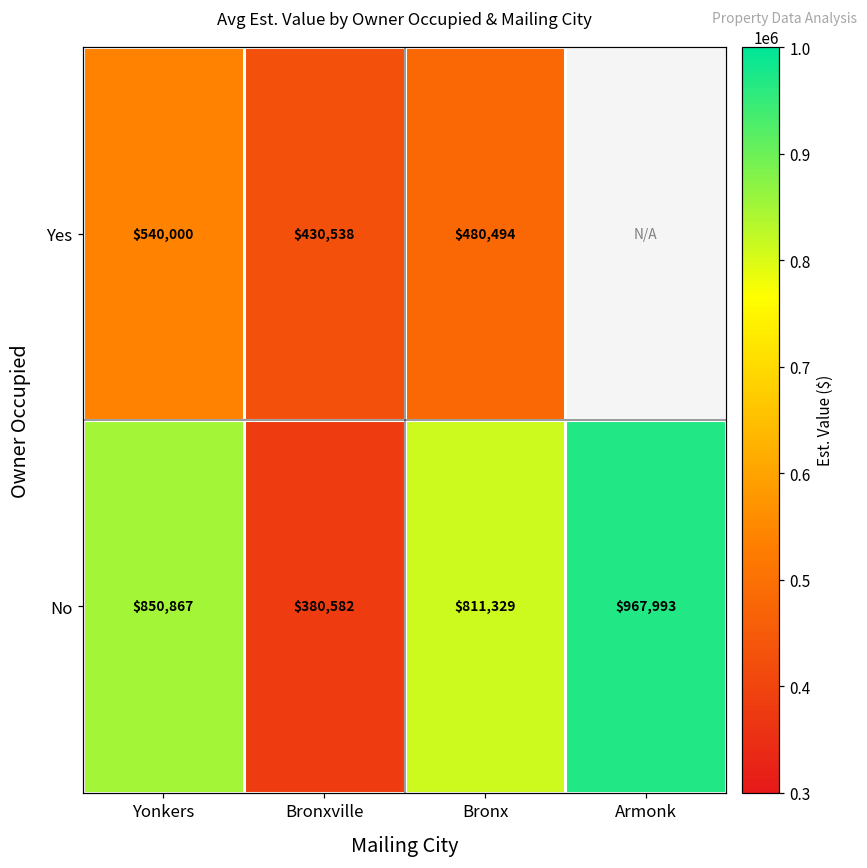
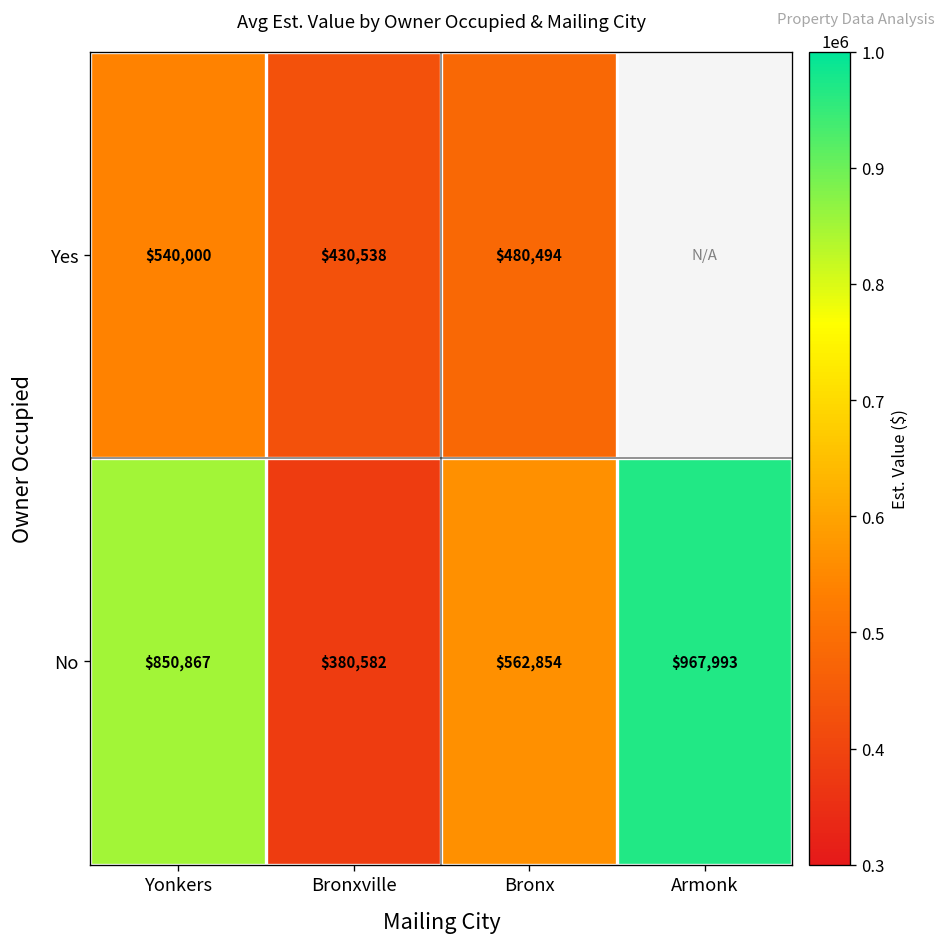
No, Bronx: $811,329 -> $562,854
